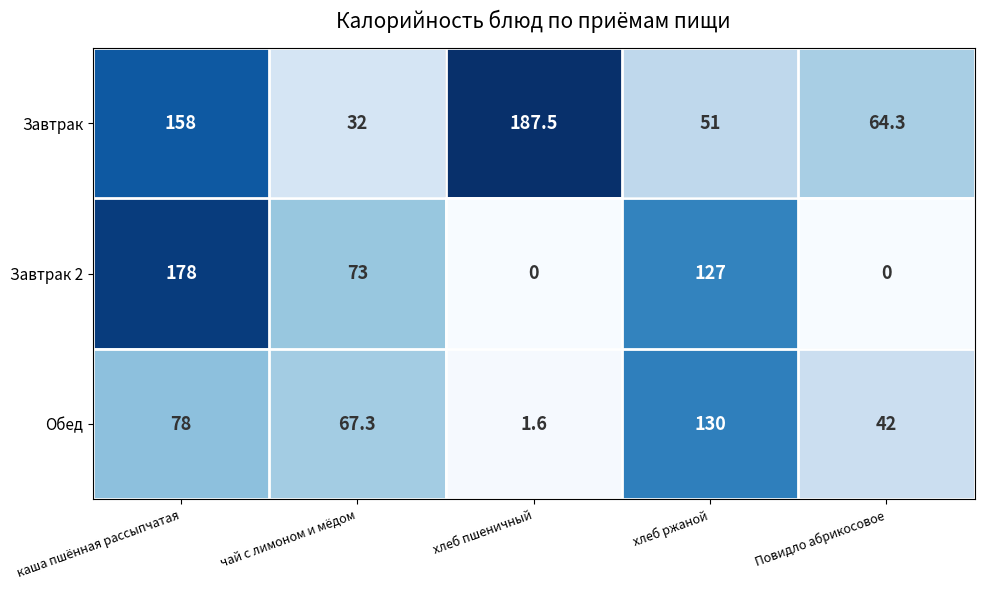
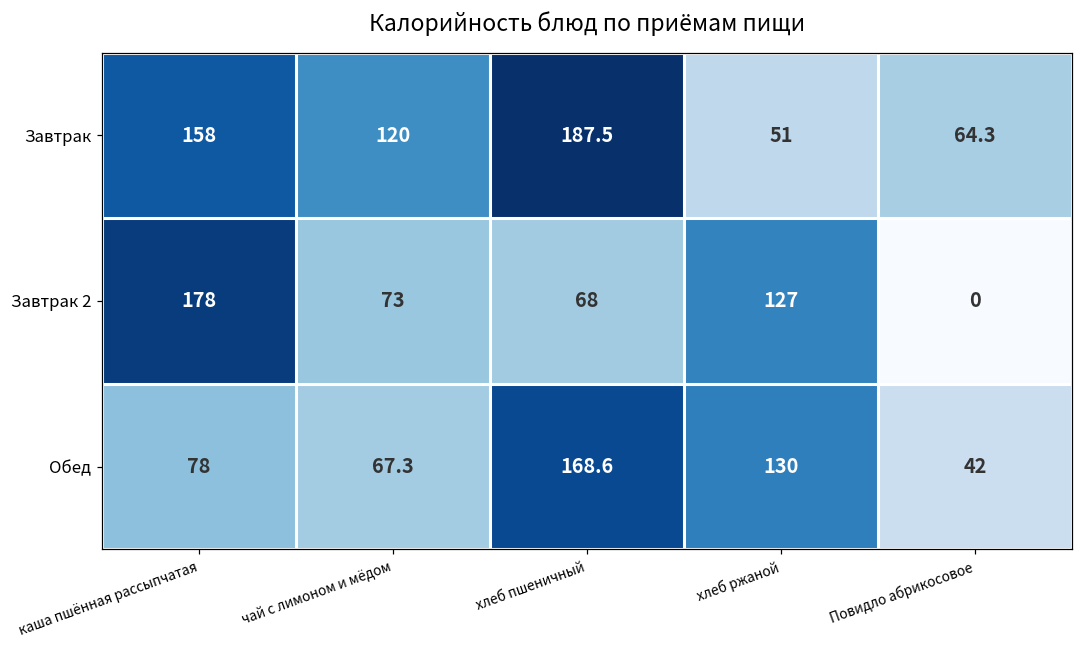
Завтрак, чай с лимоном и мёдом: 32 -> 120
Завтрак 2, хлеб пшеничный: 0 -> 68
Обед, хлеб пшеничный: 1.6 -> 168.6
